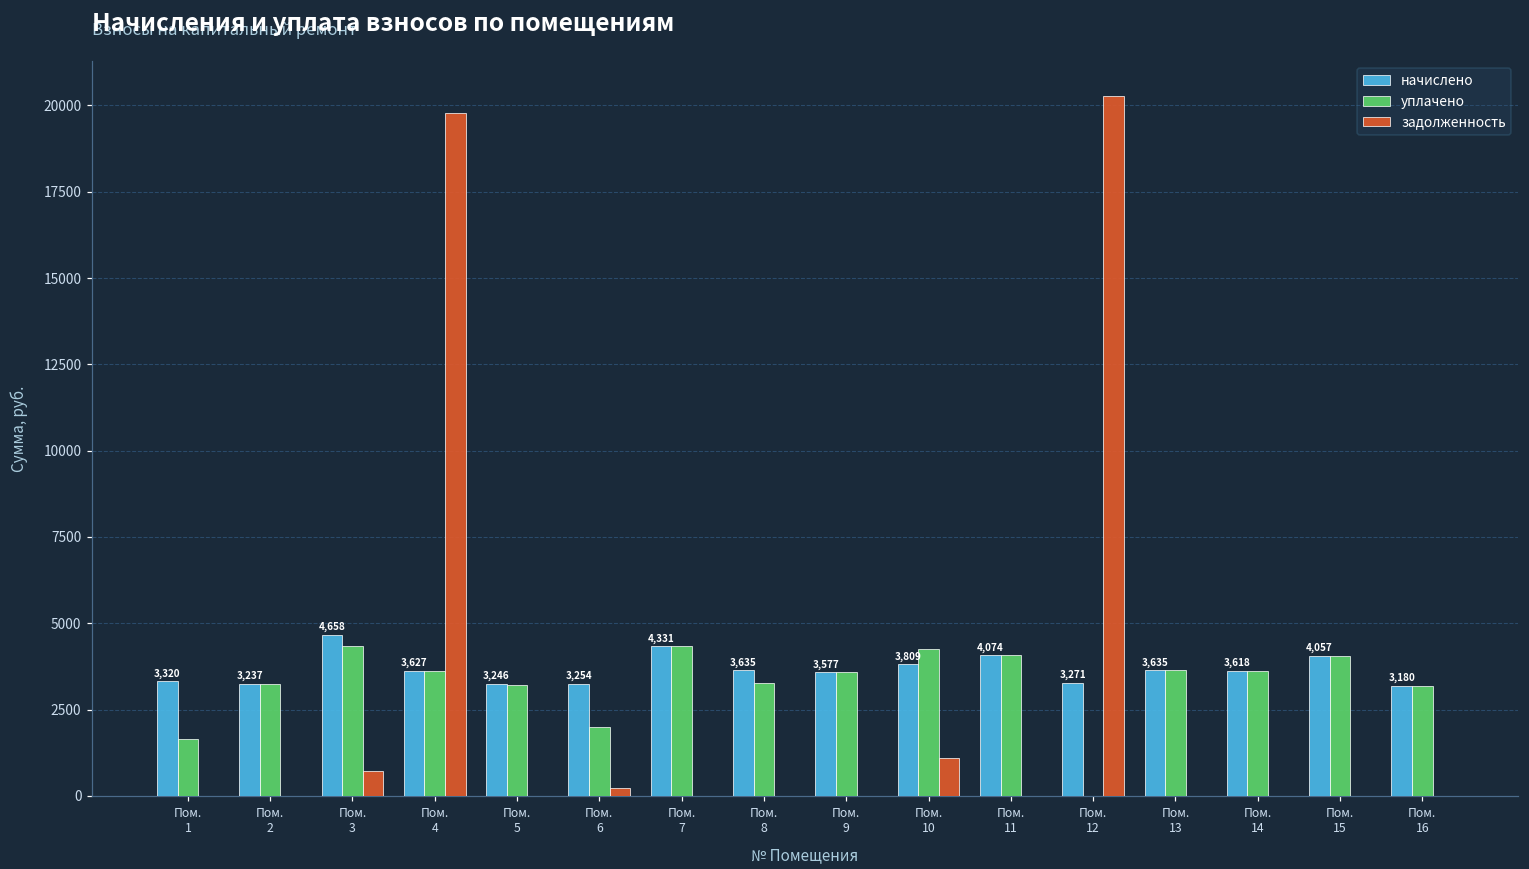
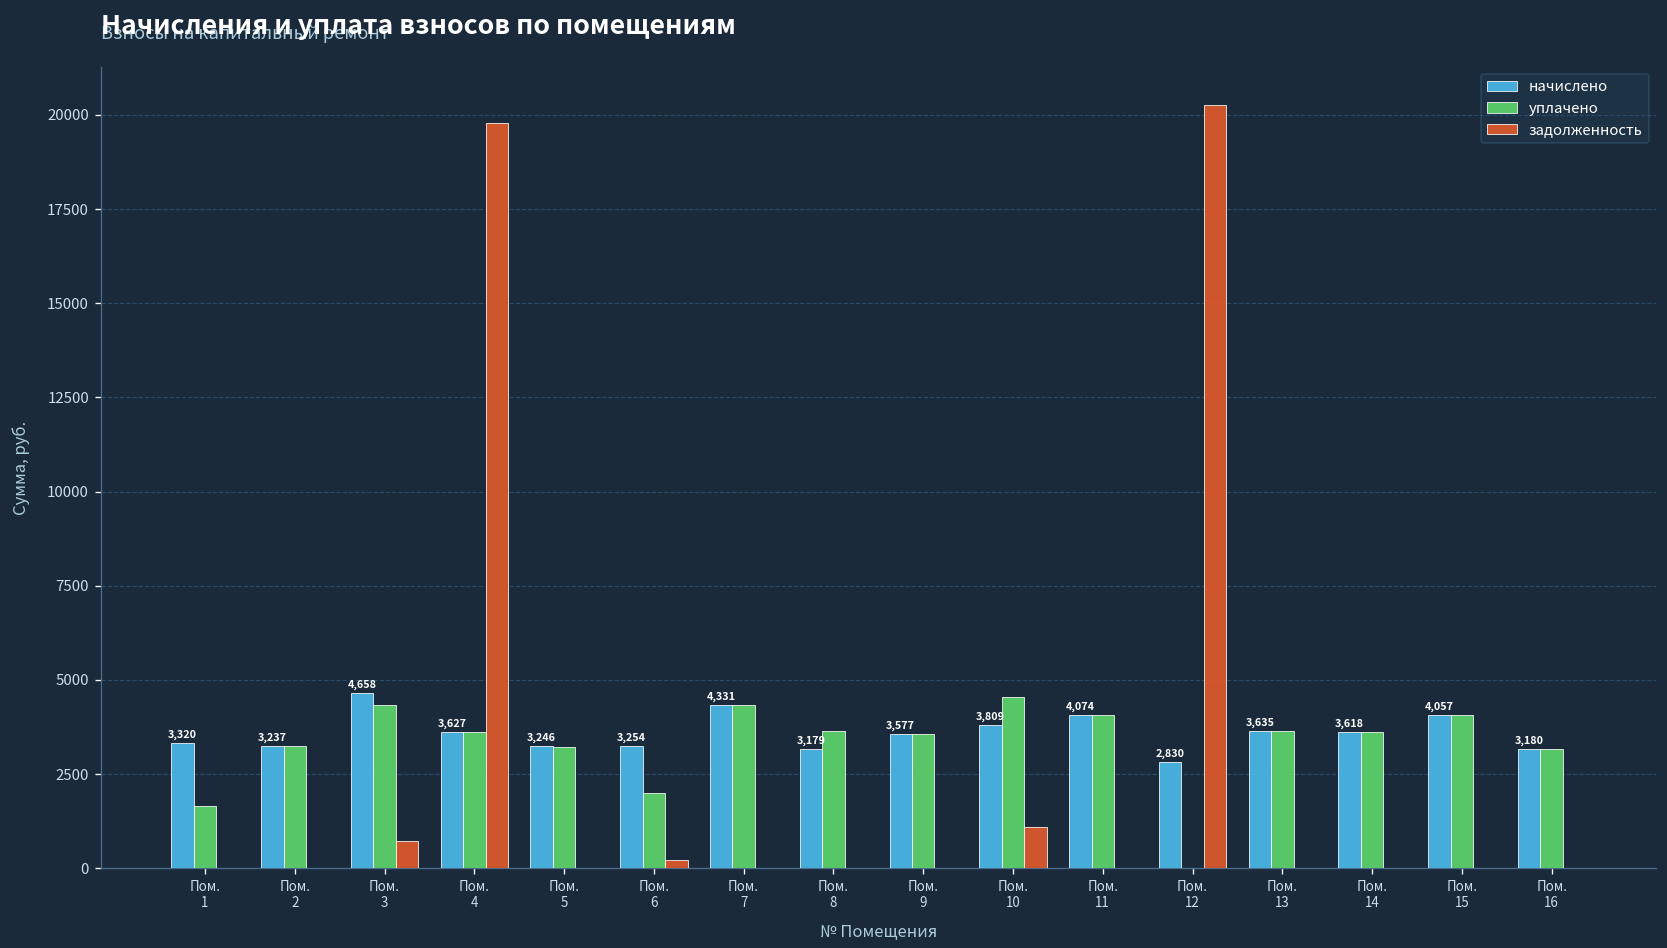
начислено, Пом. 8: 3,635 -> 3,179
уплачено, Пом. 8: 3300 -> 3600
уплачено, Пом. 10: 4300 -> 4500
начислено, Пом. 12: 3,271 -> 2,830
